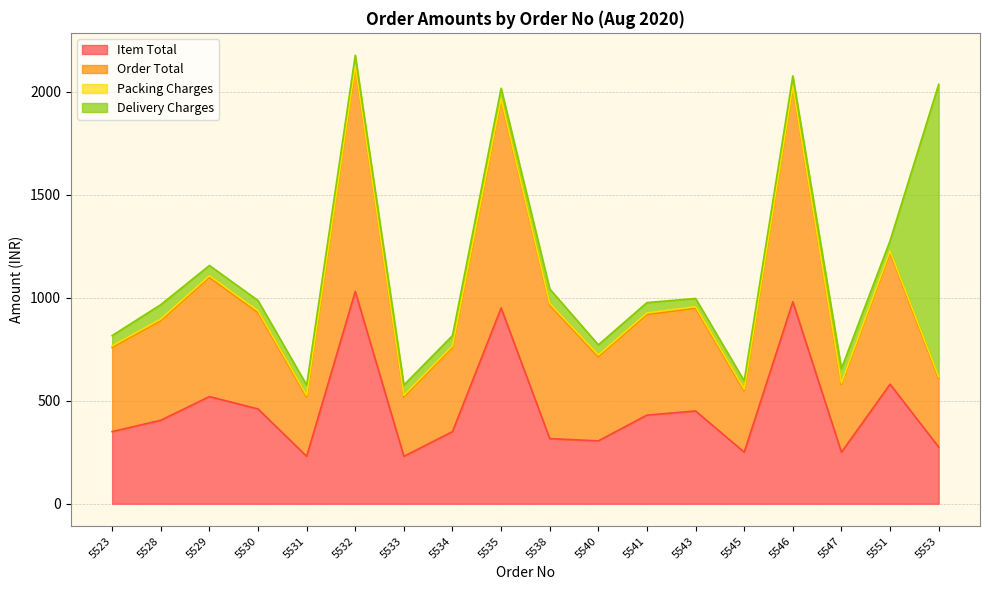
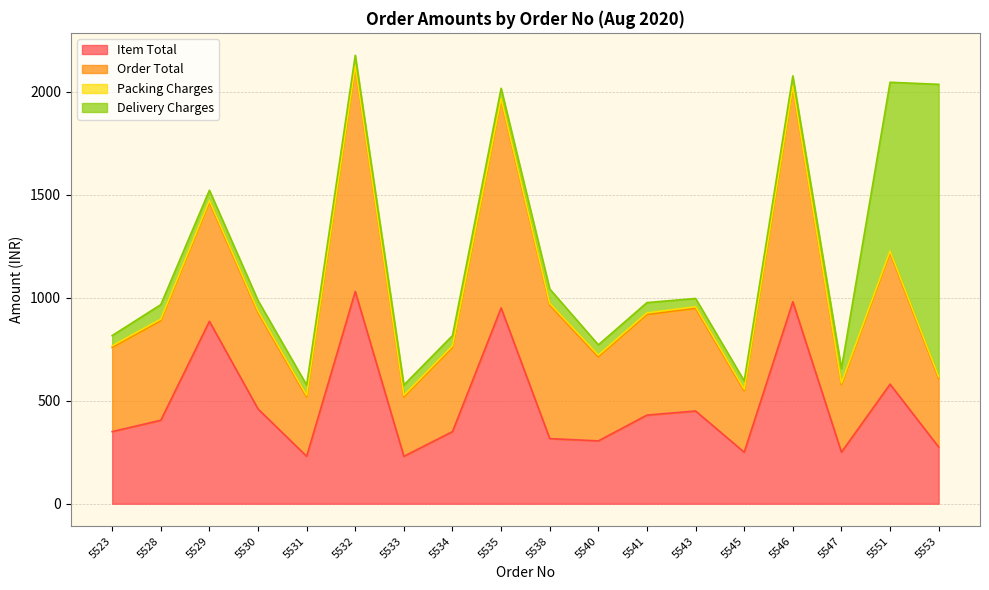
Item Total, 5529: 520 -> 890
Delivery Charges, 5551: 50 -> 820
